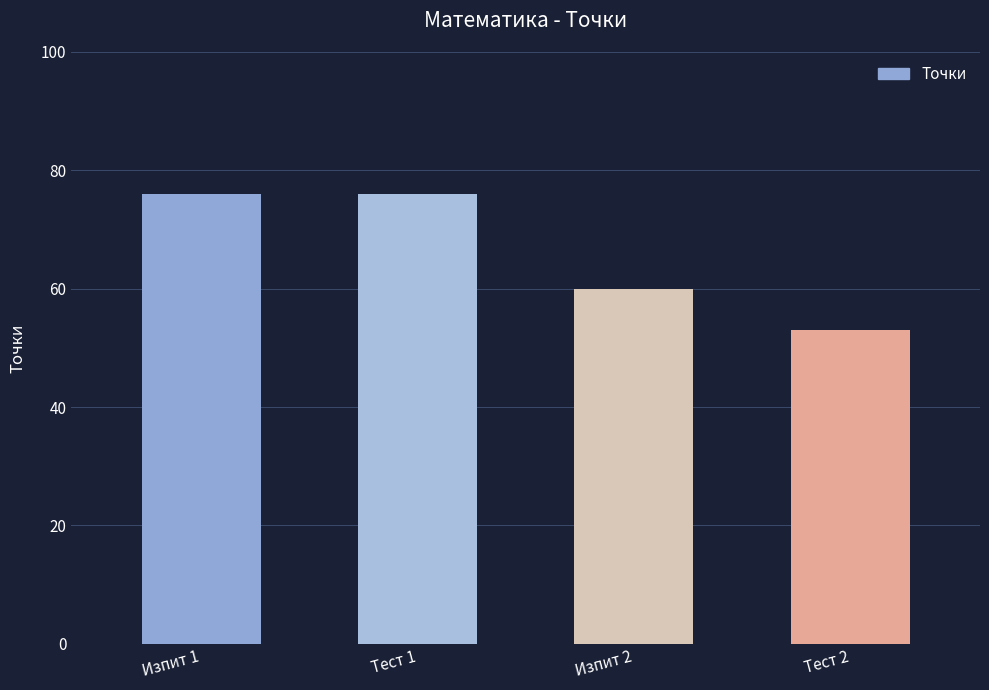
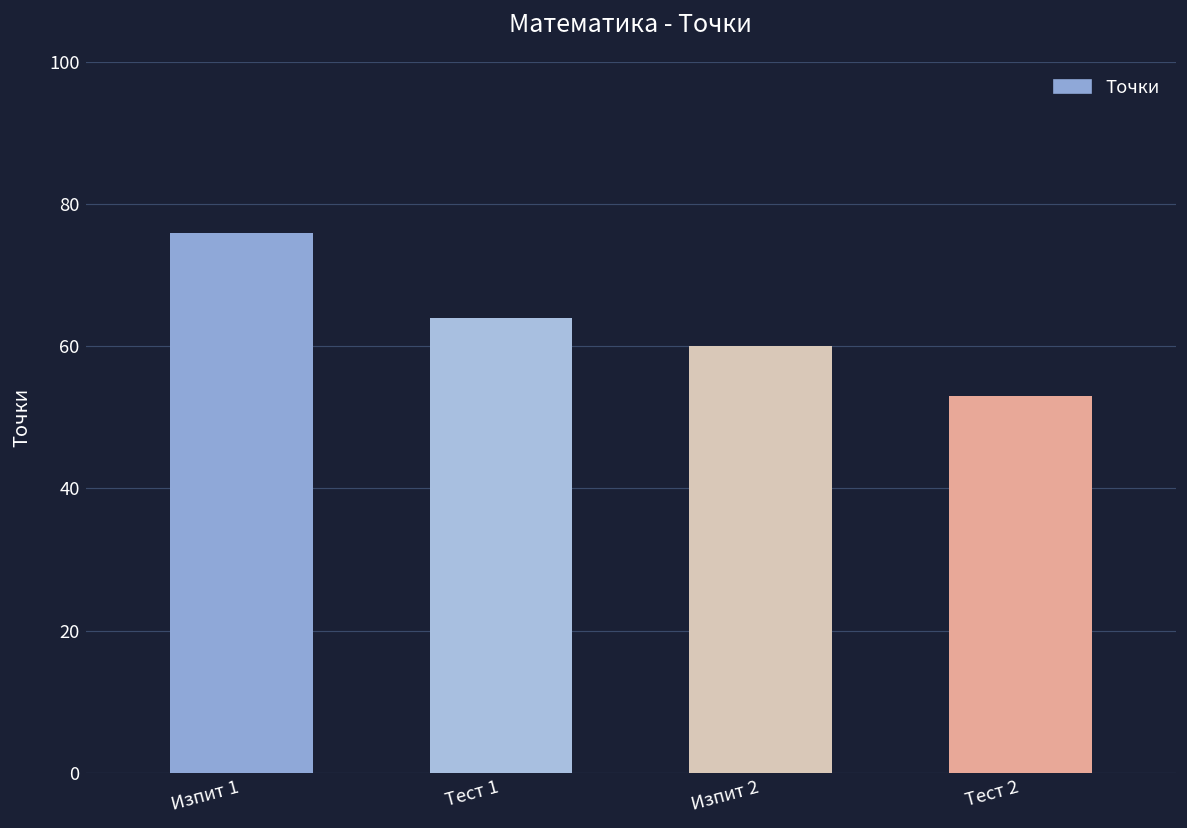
Тест 1: 76 -> 64
